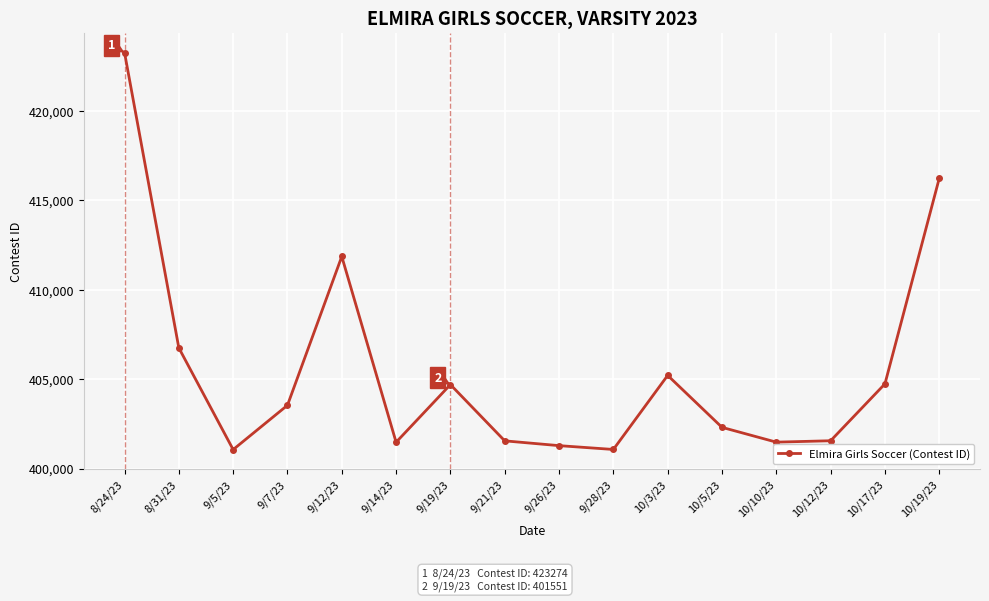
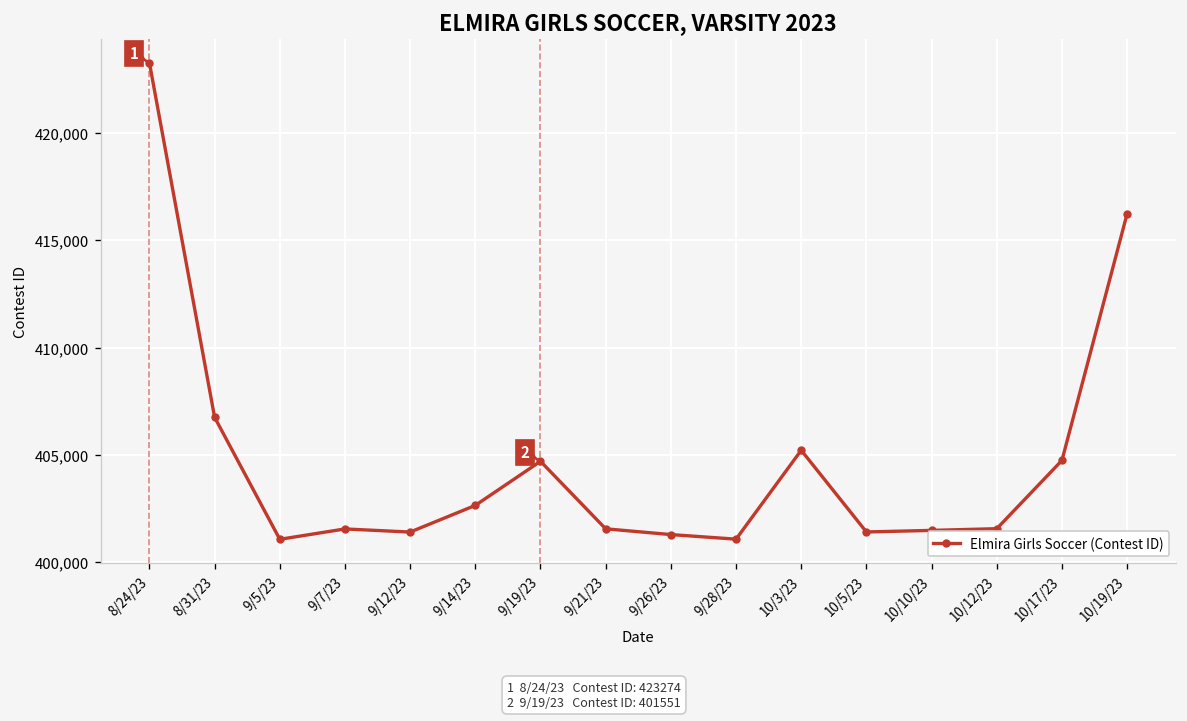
9/7/23: 403,500 -> 401,500
9/12/23: 411,900 -> 401,400
9/14/23: 401,500 -> 402,600
10/5/23: 402,300 -> 401,400
